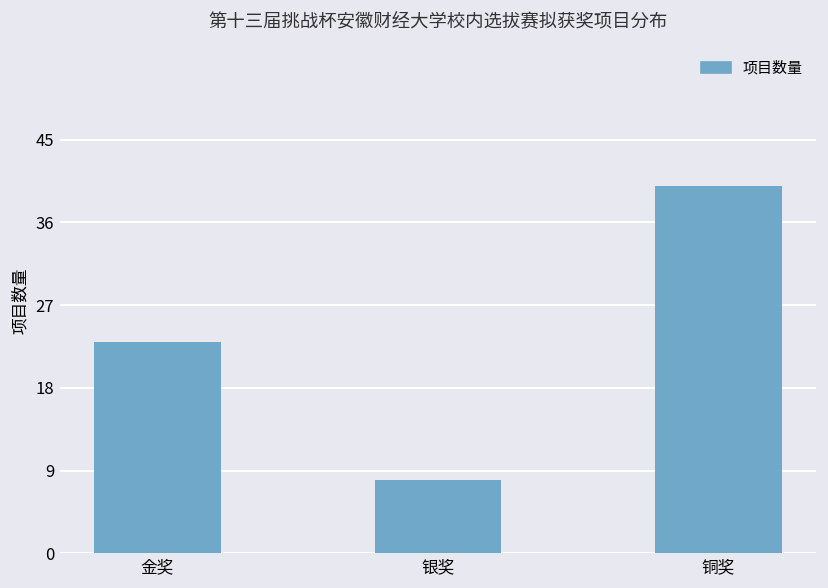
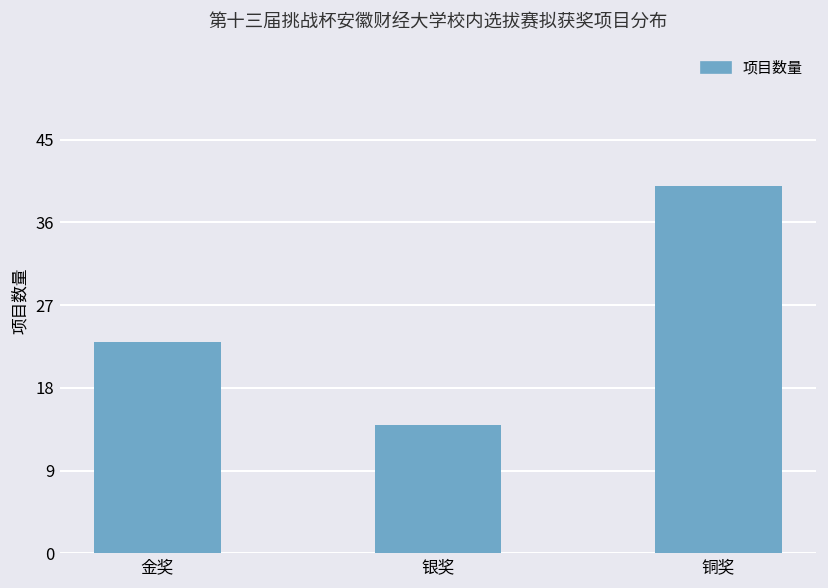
银奖: 8 -> 14
